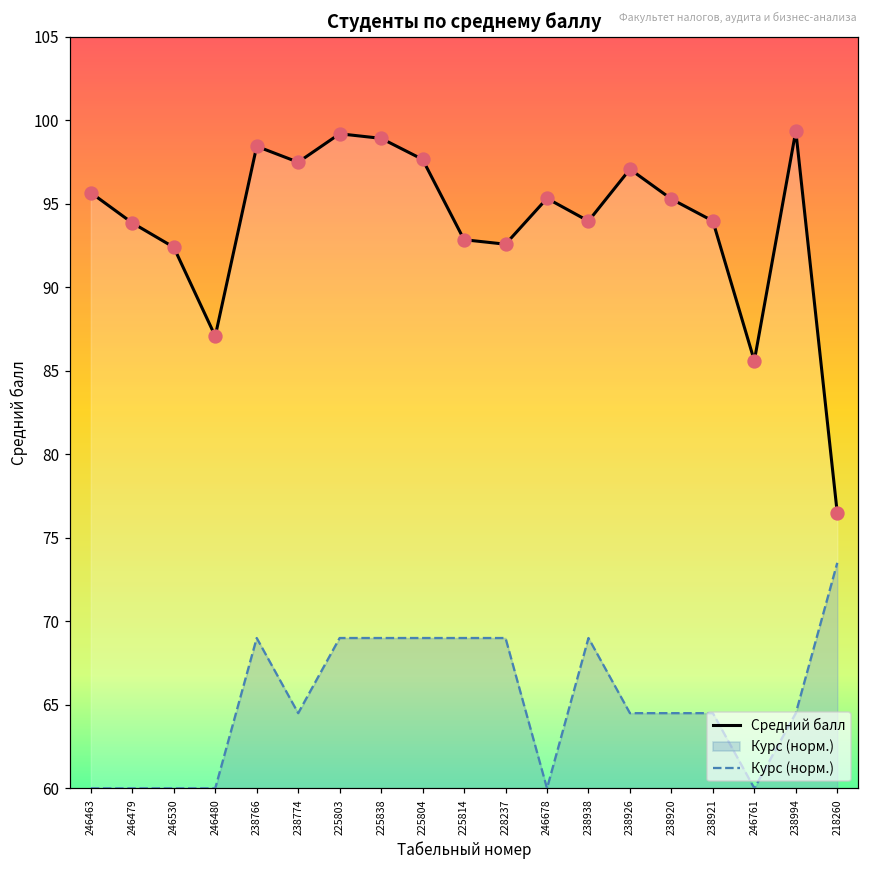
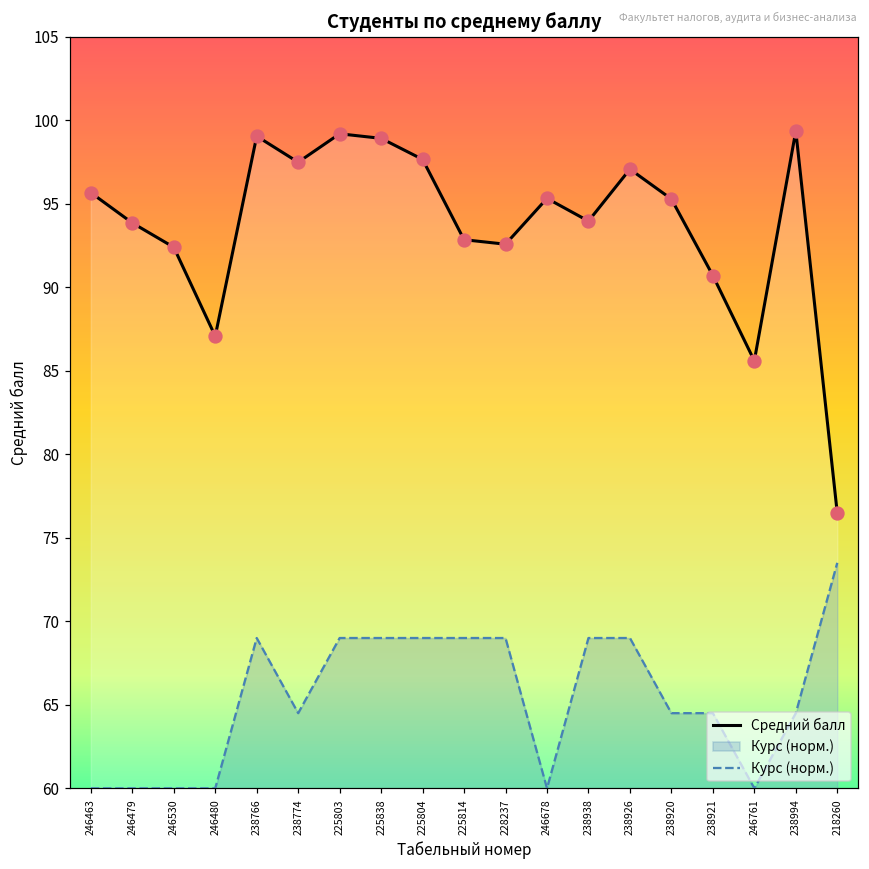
Средний балл, 238766: 98.4 -> 99.1
Курс (норм.), 238926: 64.5 -> 69.0
Средний балл, 238921: 94.0 -> 90.7
